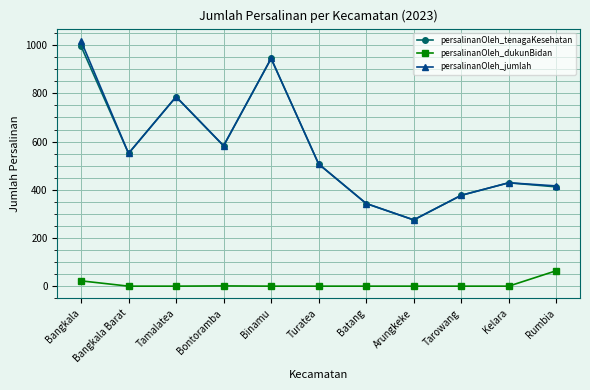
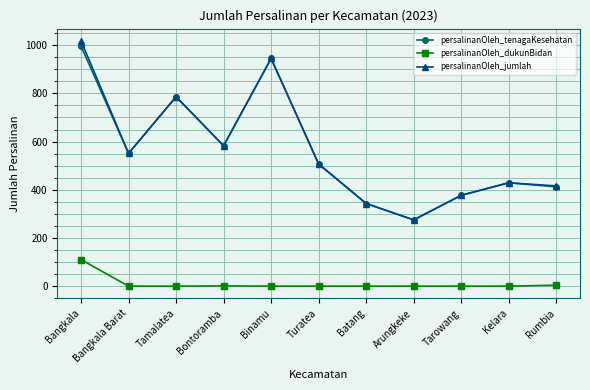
persalinanOleh_dukunBidan, Bangkala: 20 -> 110
persalinanOleh_dukunBidan, Rumbia: 60 -> 0
